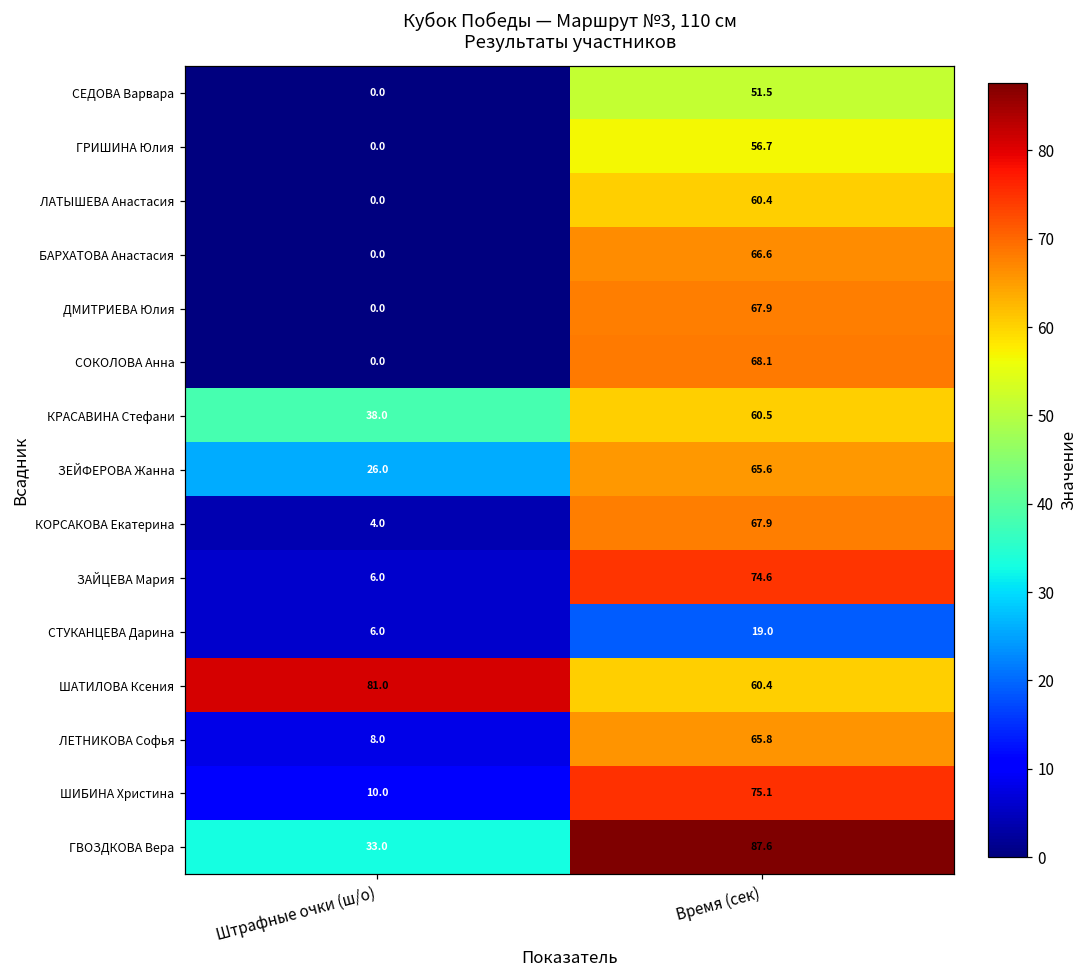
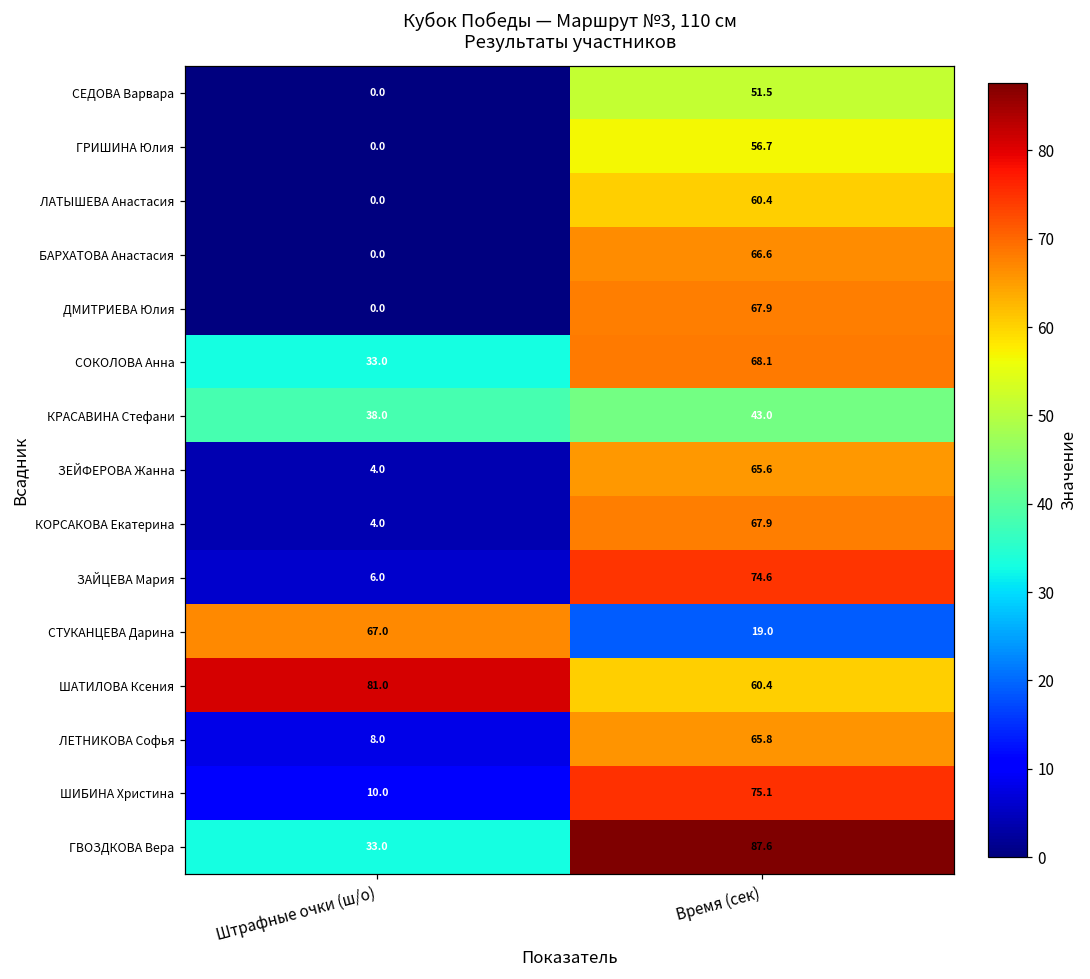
СОКОЛОВА Анна, Штрафные очки (ш/о): 0.0 -> 33.0
КРАСАВИНА Стефани, Время (сек): 60.5 -> 43.0
ЗЕЙФЕРОВА Жанна, Штрафные очки (ш/о): 26.0 -> 4.0
СТУКАНЦЕВА Дарина, Штрафные очки (ш/о): 6.0 -> 67.0
